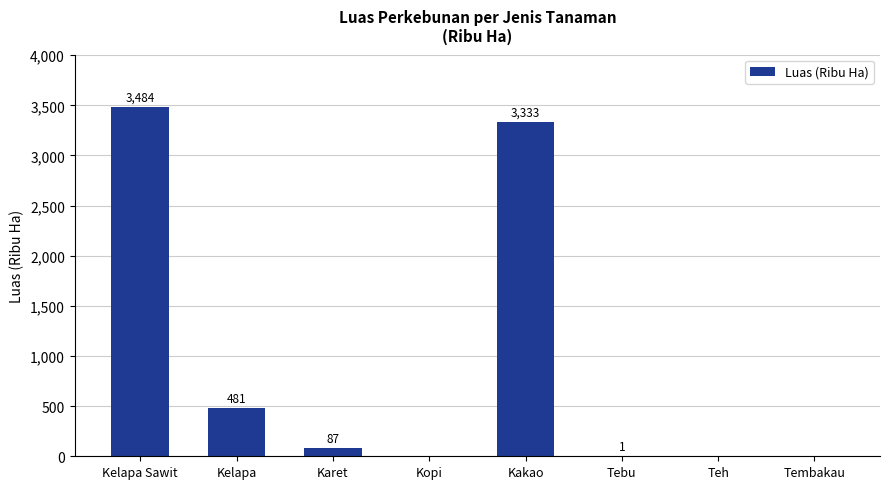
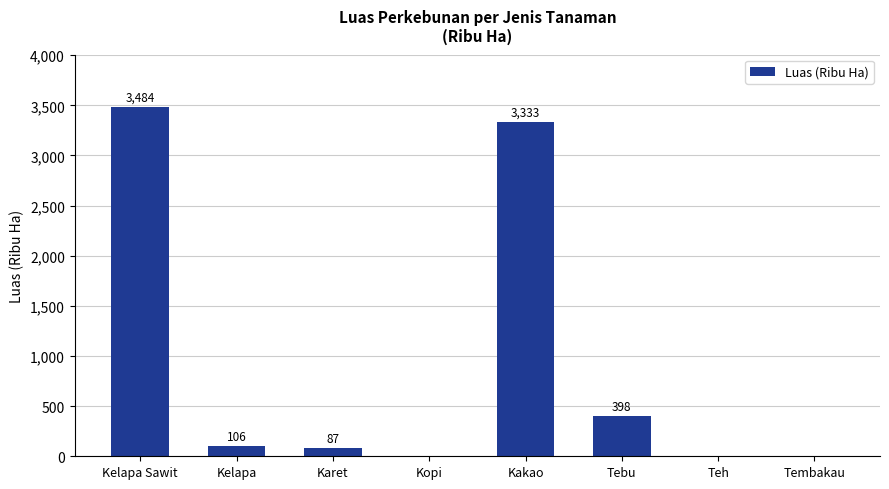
Kelapa: 481 -> 106
Tebu: 1 -> 398
